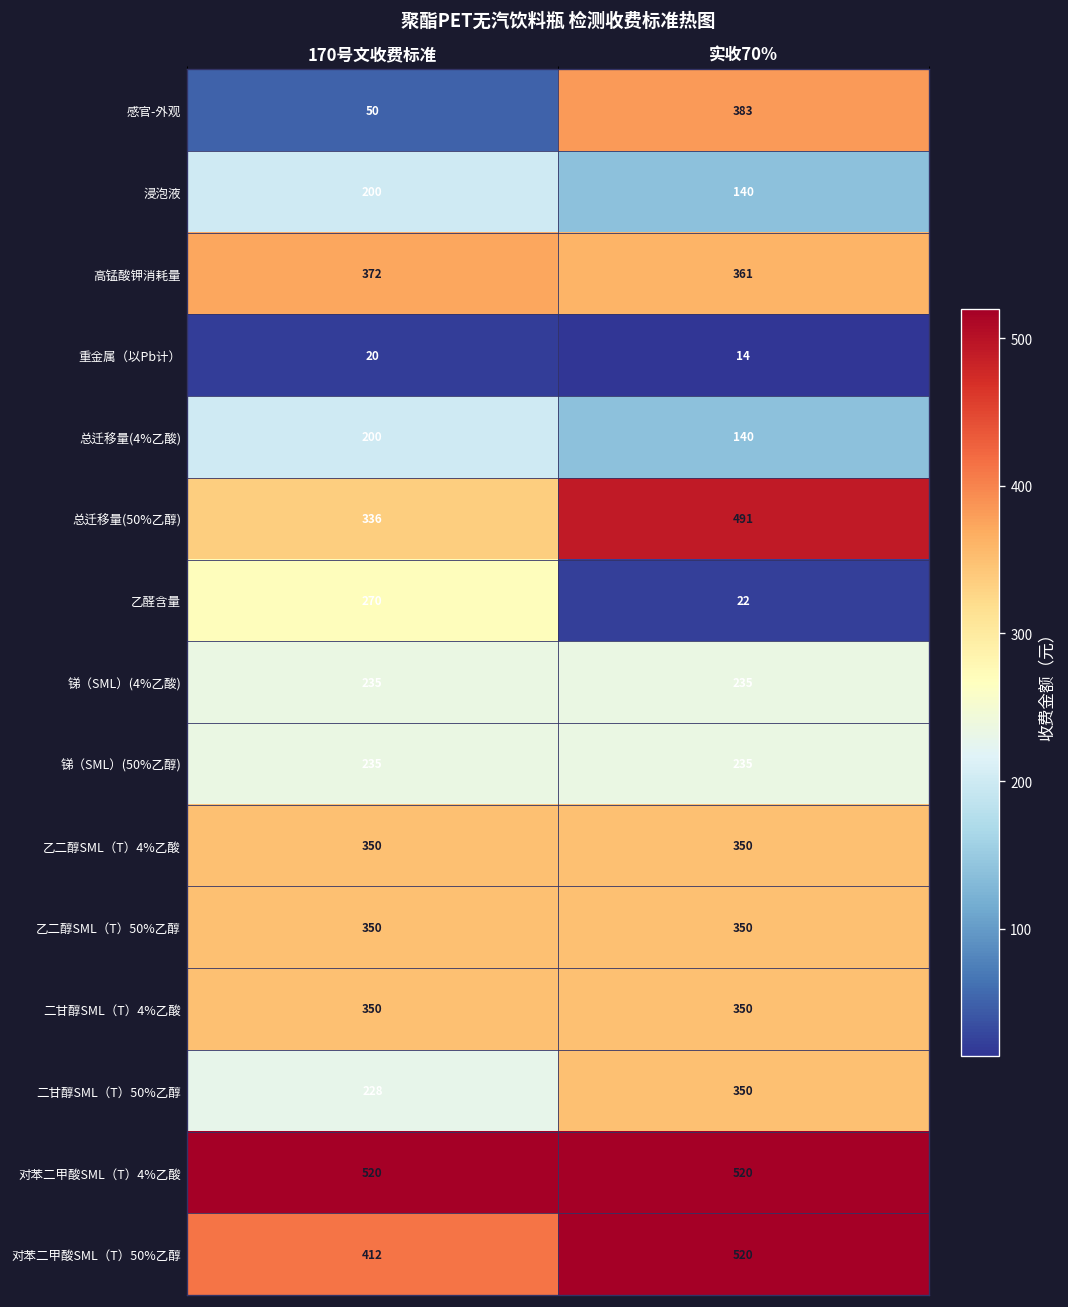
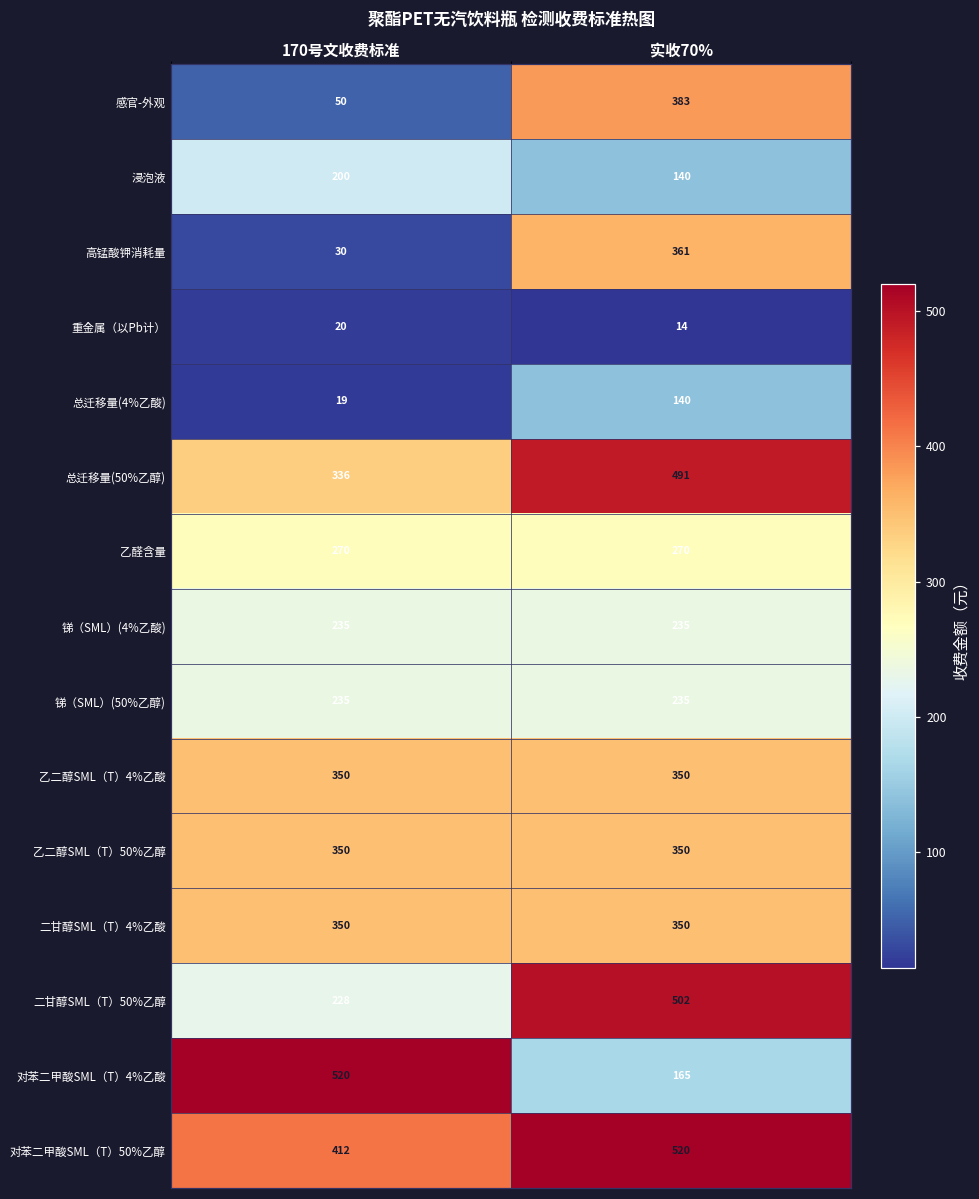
高锰酸钾消耗量, 170号文收费标准: 372 -> 30
总迁移量(4%乙酸), 170号文收费标准: 200 -> 19
乙醛含量, 实收70%: 22 -> 270
二甘醇SML（T）50%乙醇, 实收70%: 350 -> 502
对苯二甲酸SML（T）4%乙酸, 实收70%: 520 -> 165
